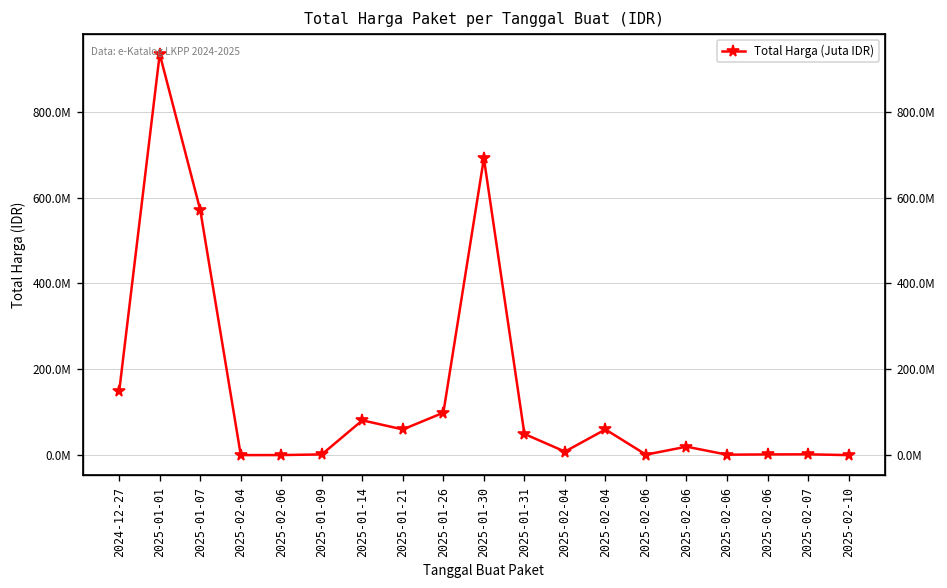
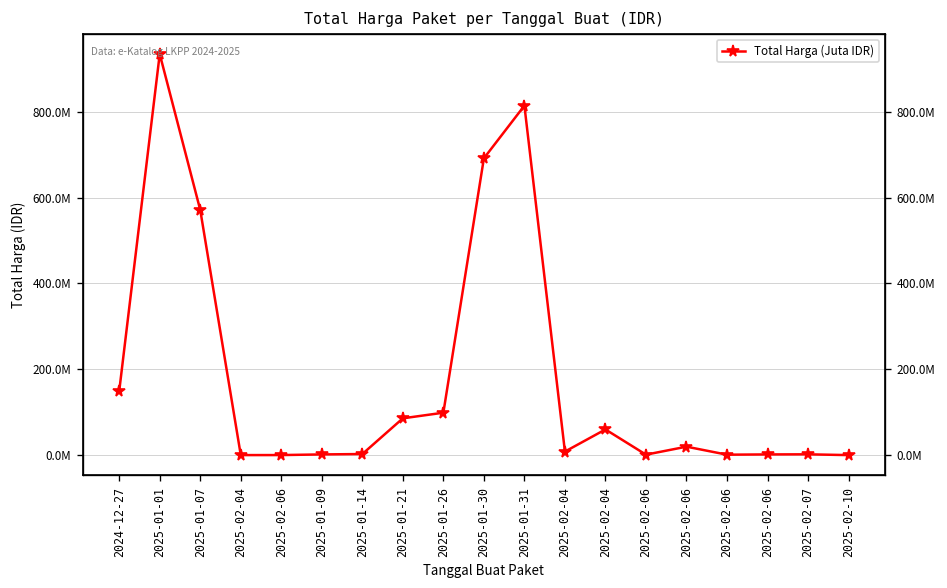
2025-01-14: 80000000 -> 0
2025-01-21: 60000000 -> 90000000
2025-01-31: 50000000 -> 810000000
